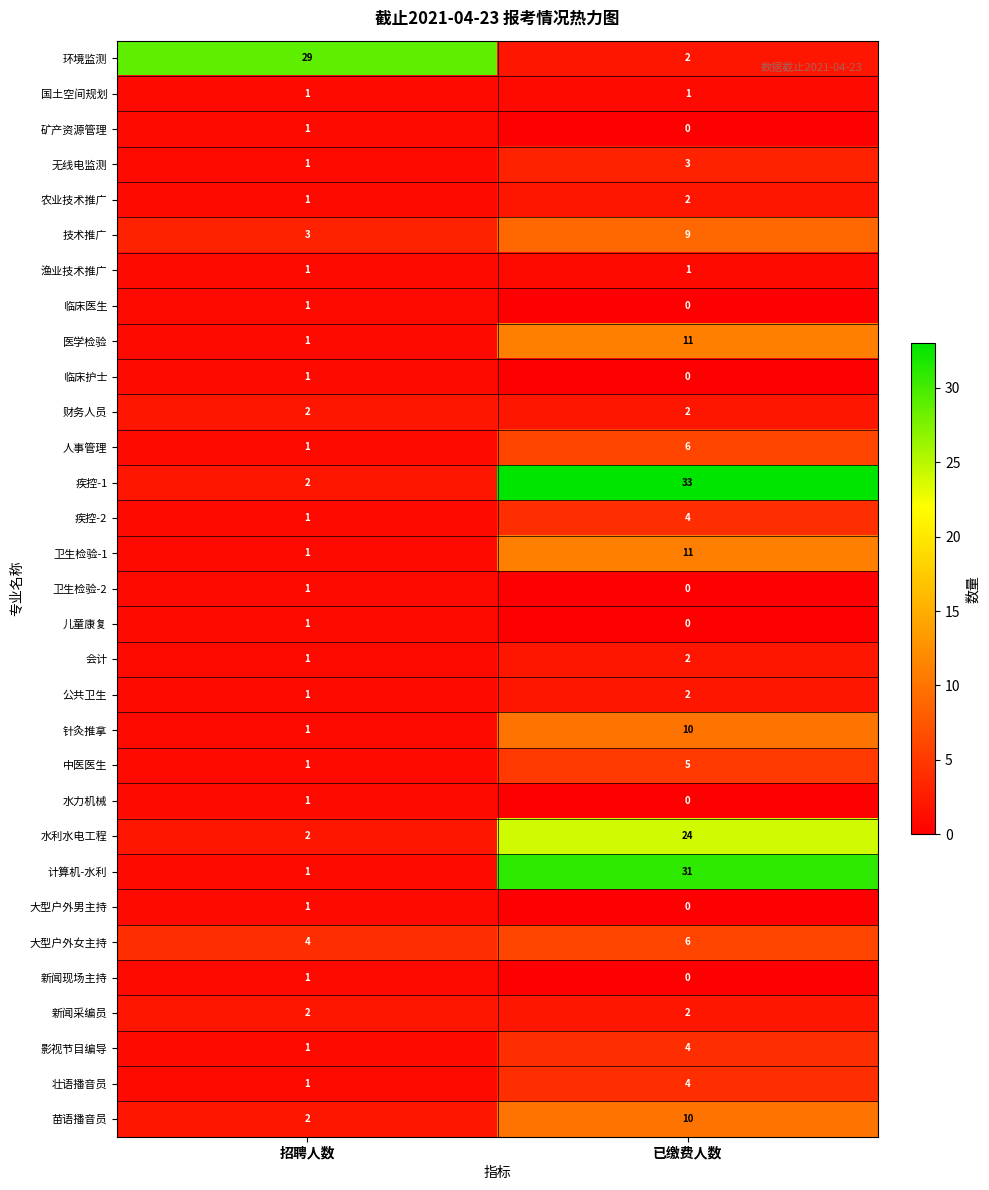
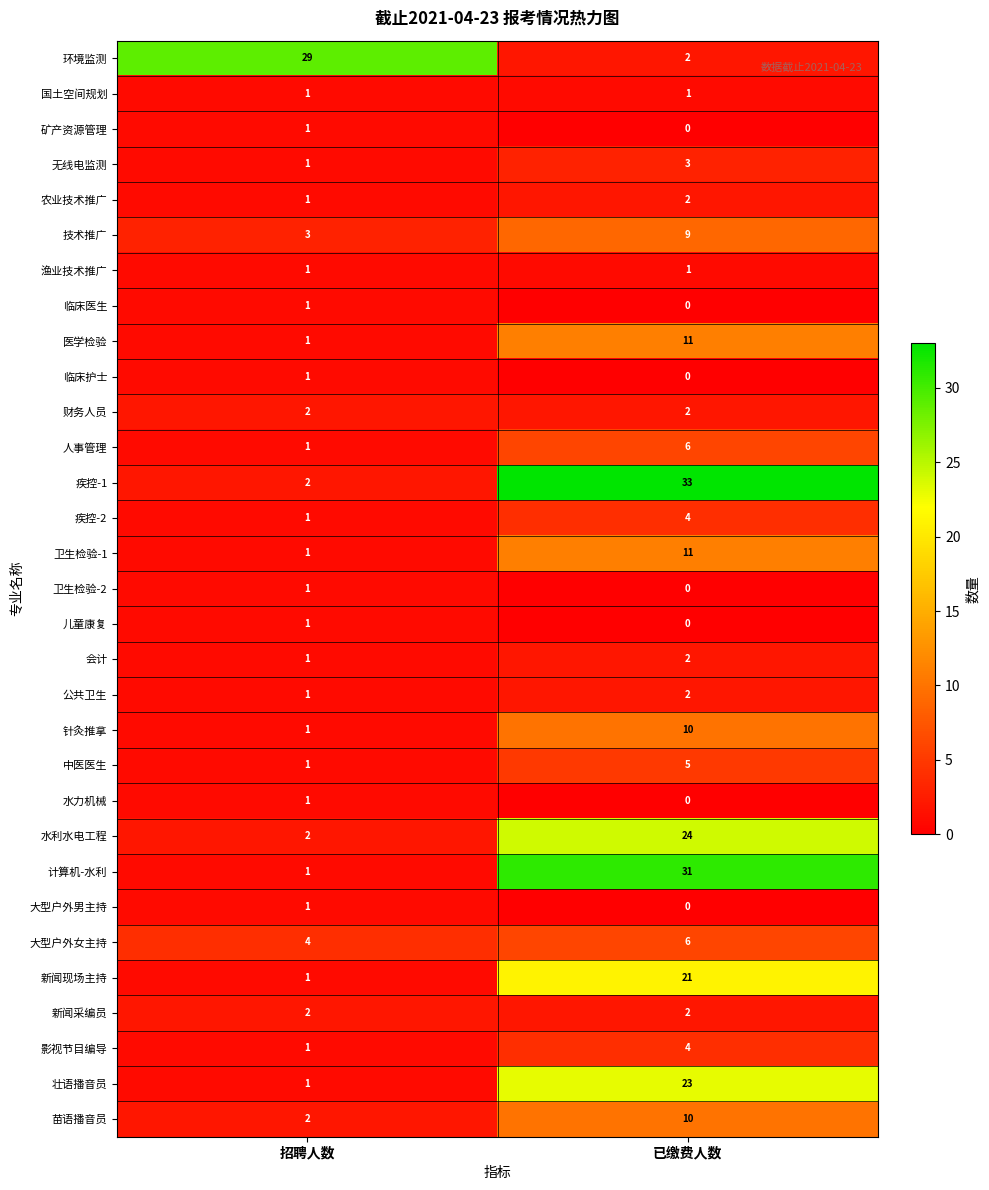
新闻现场主持, 已缴费人数: 0 -> 21
壮语播音员, 已缴费人数: 4 -> 23
